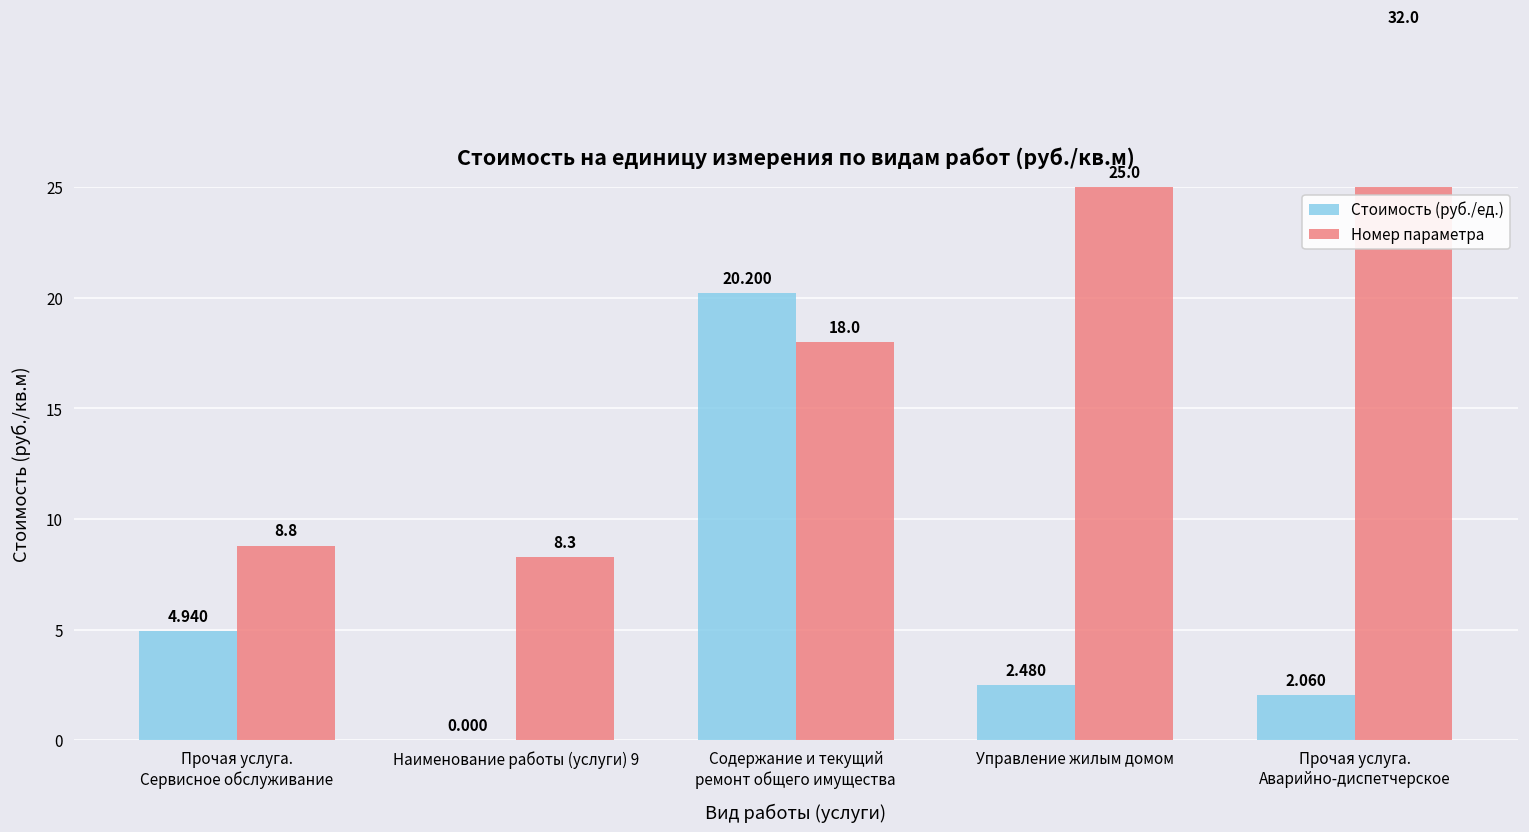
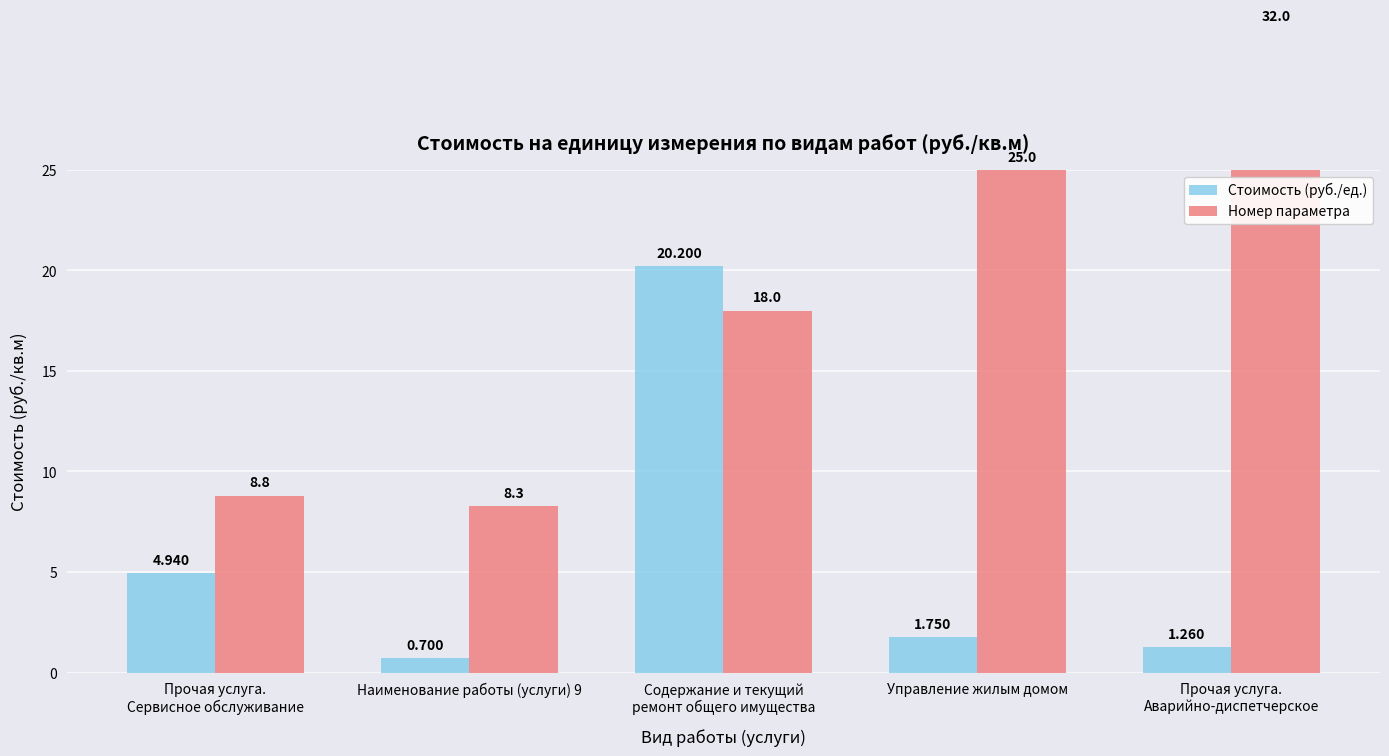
Стоимость (руб./ед.), Наименование работы (услуги) 9: 0.000 -> 0.700
Стоимость (руб./ед.), Управление жилым домом: 2.480 -> 1.750
Стоимость (руб./ед.), Прочая услуга. Аварийно-диспетчерское: 2.060 -> 1.260
